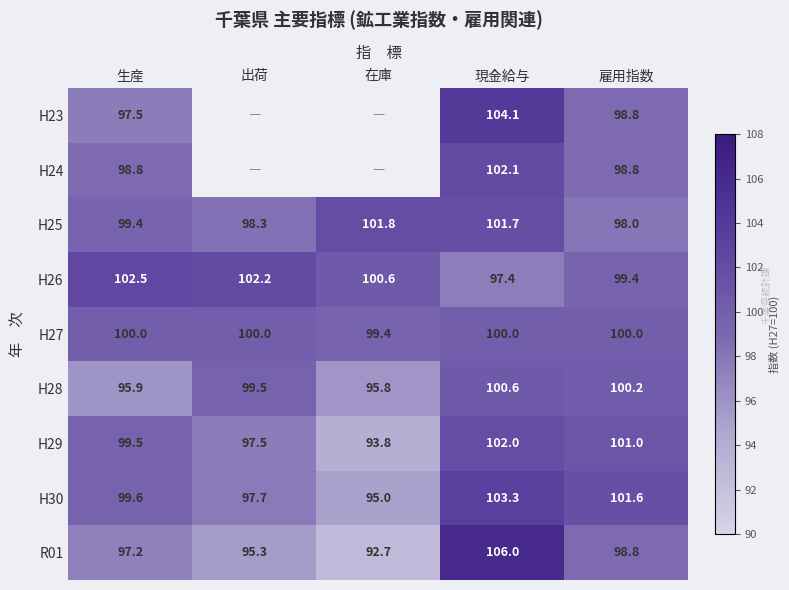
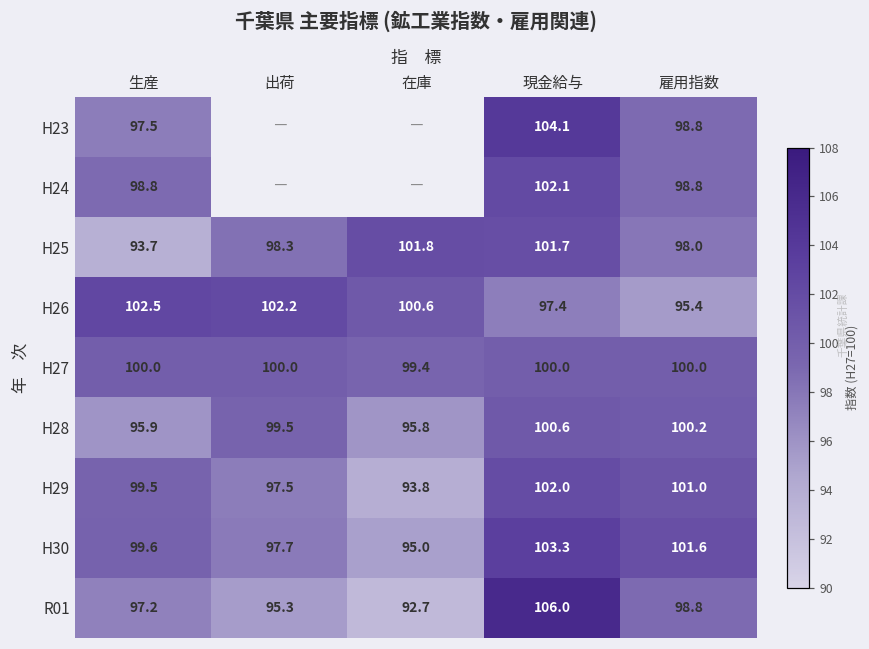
H25, 生産: 99.4 -> 93.7
H26, 雇用指数: 99.4 -> 95.4
